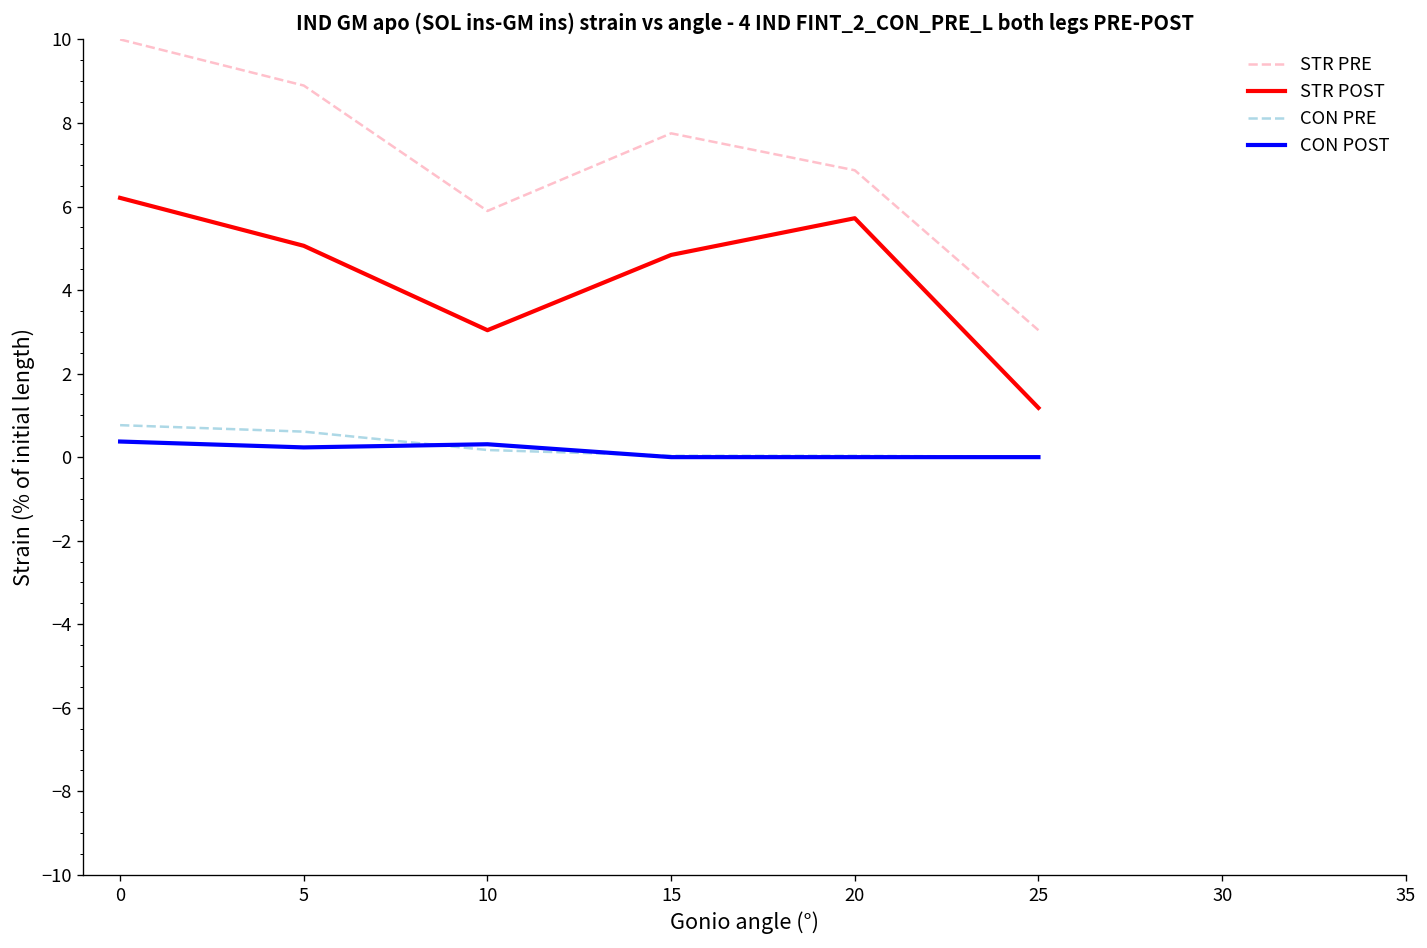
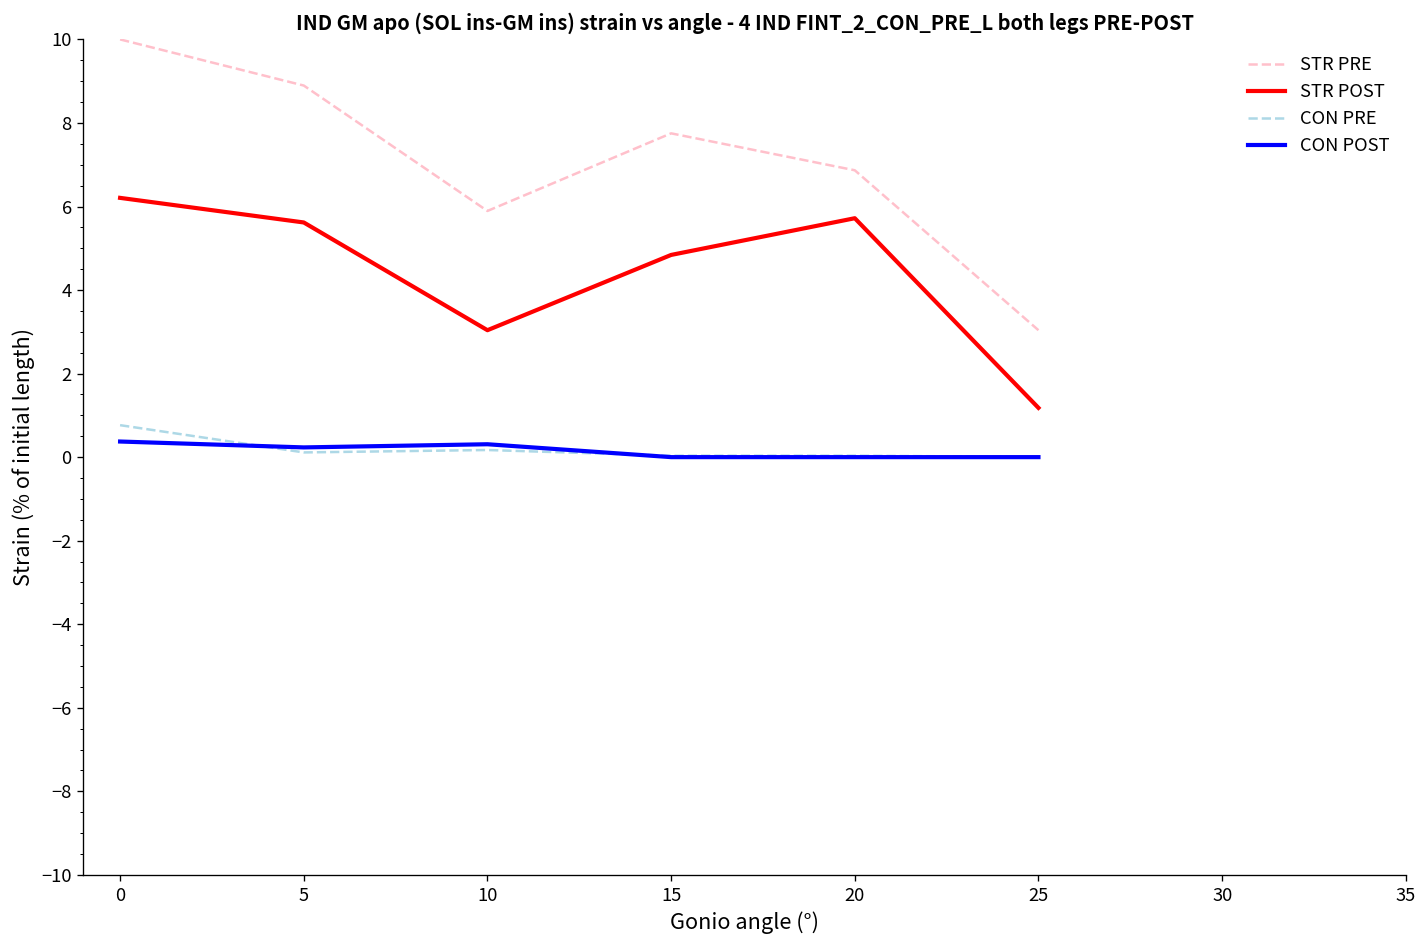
STR POST, 5: 5.1 -> 5.6
CON PRE, 5: 0.6 -> 0.1
